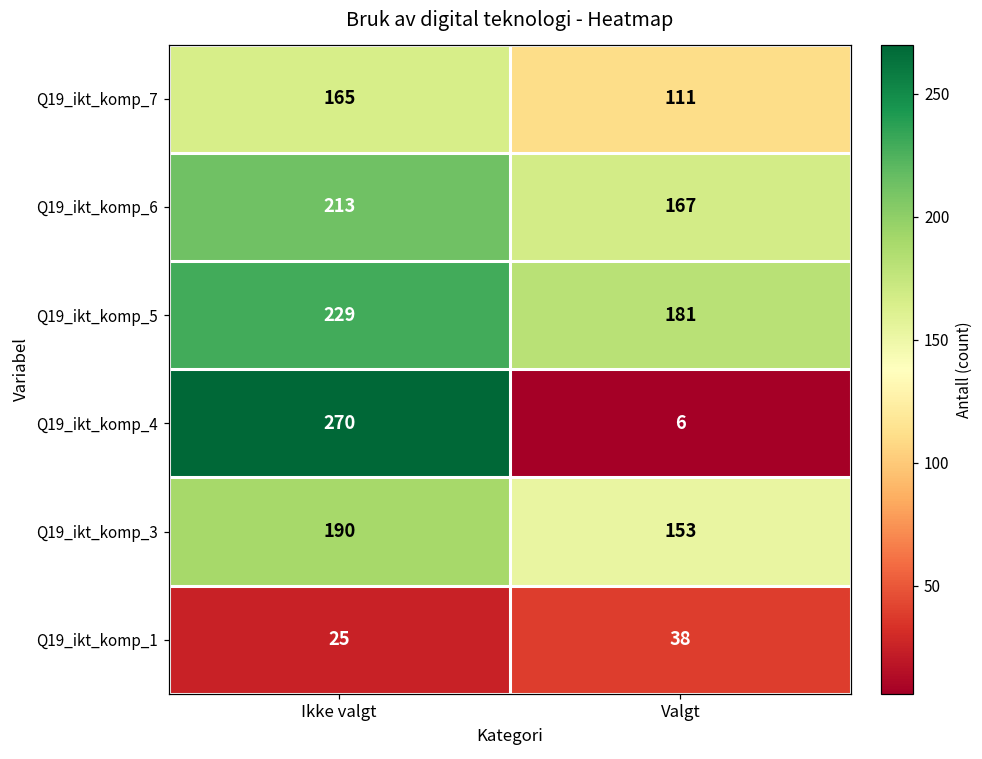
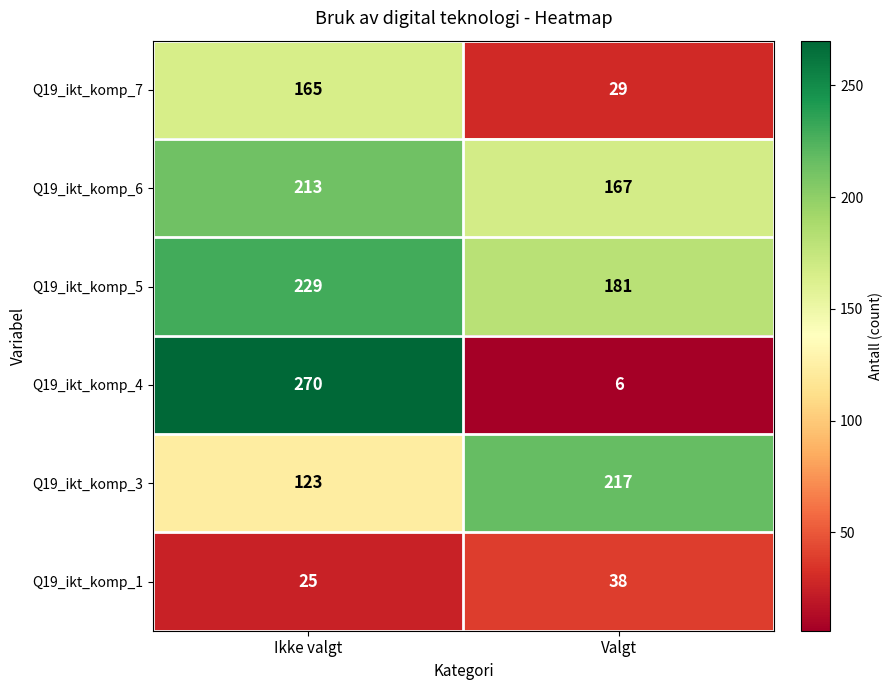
Q19_ikt_komp_7, Valgt: 111 -> 29
Q19_ikt_komp_3, Ikke valgt: 190 -> 123
Q19_ikt_komp_3, Valgt: 153 -> 217
